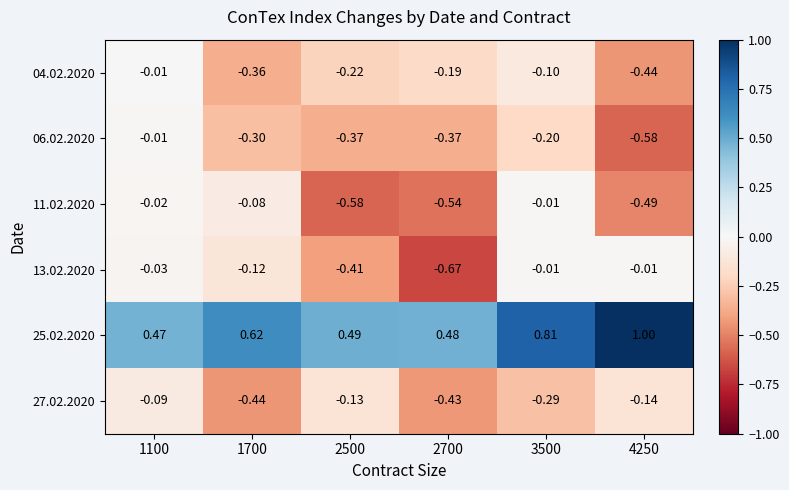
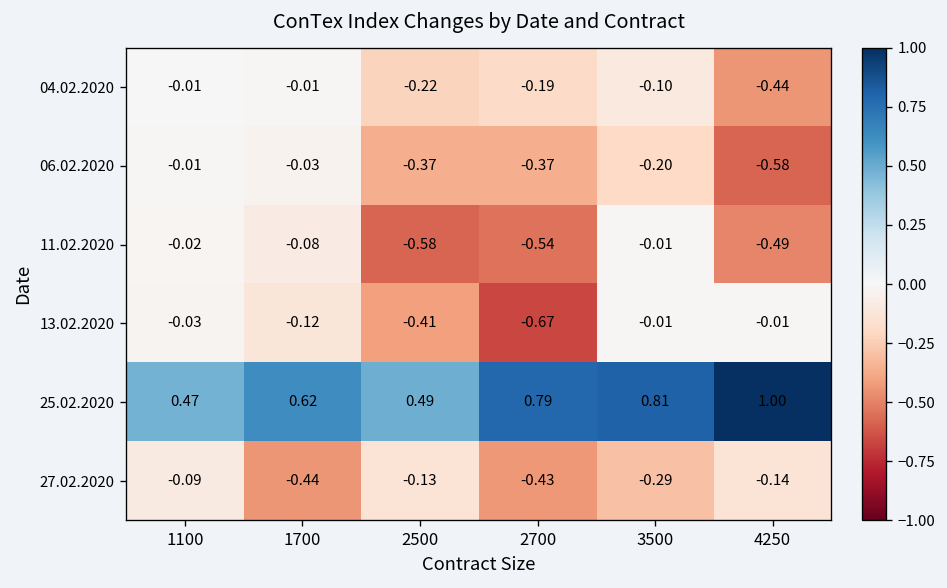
04.02.2020, 1700: -0.36 -> -0.01
06.02.2020, 1700: -0.30 -> -0.03
25.02.2020, 2700: 0.48 -> 0.79
